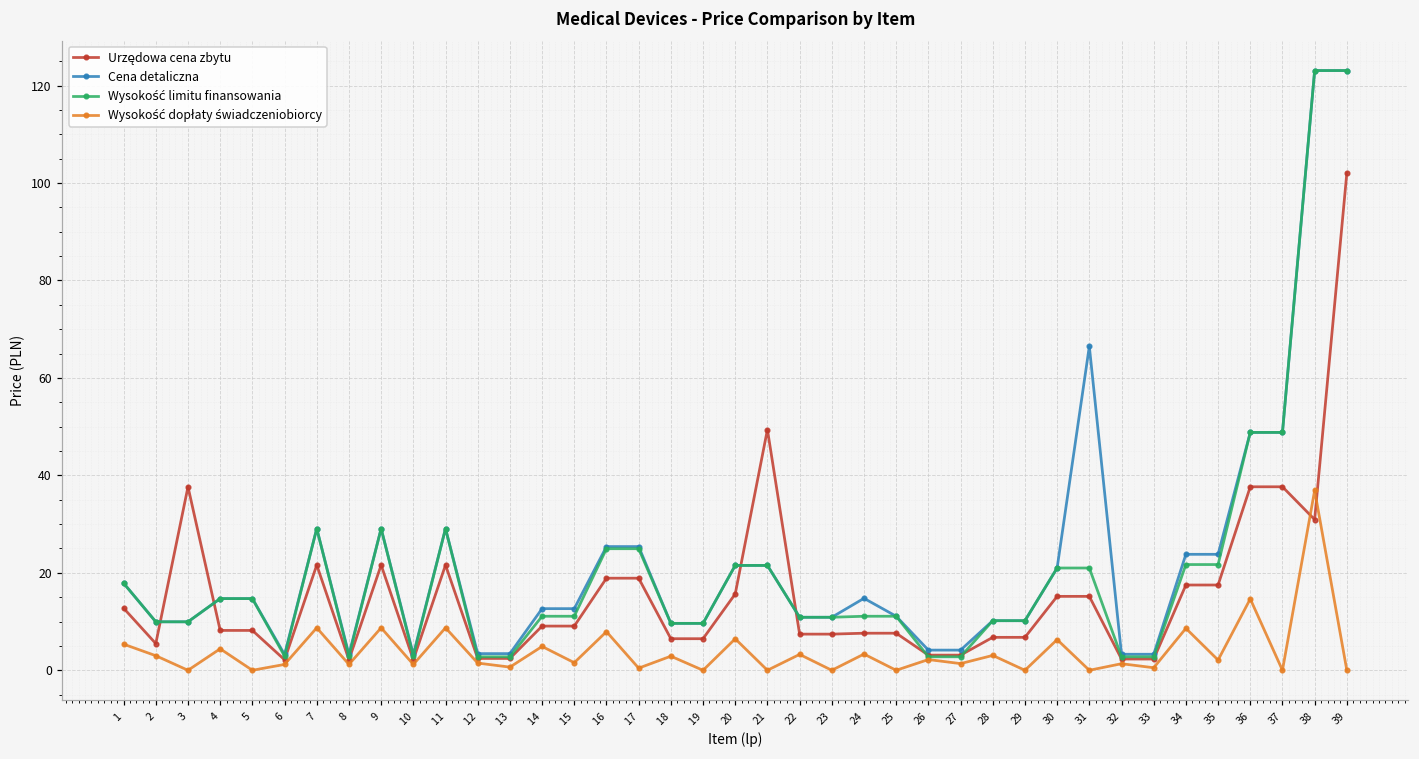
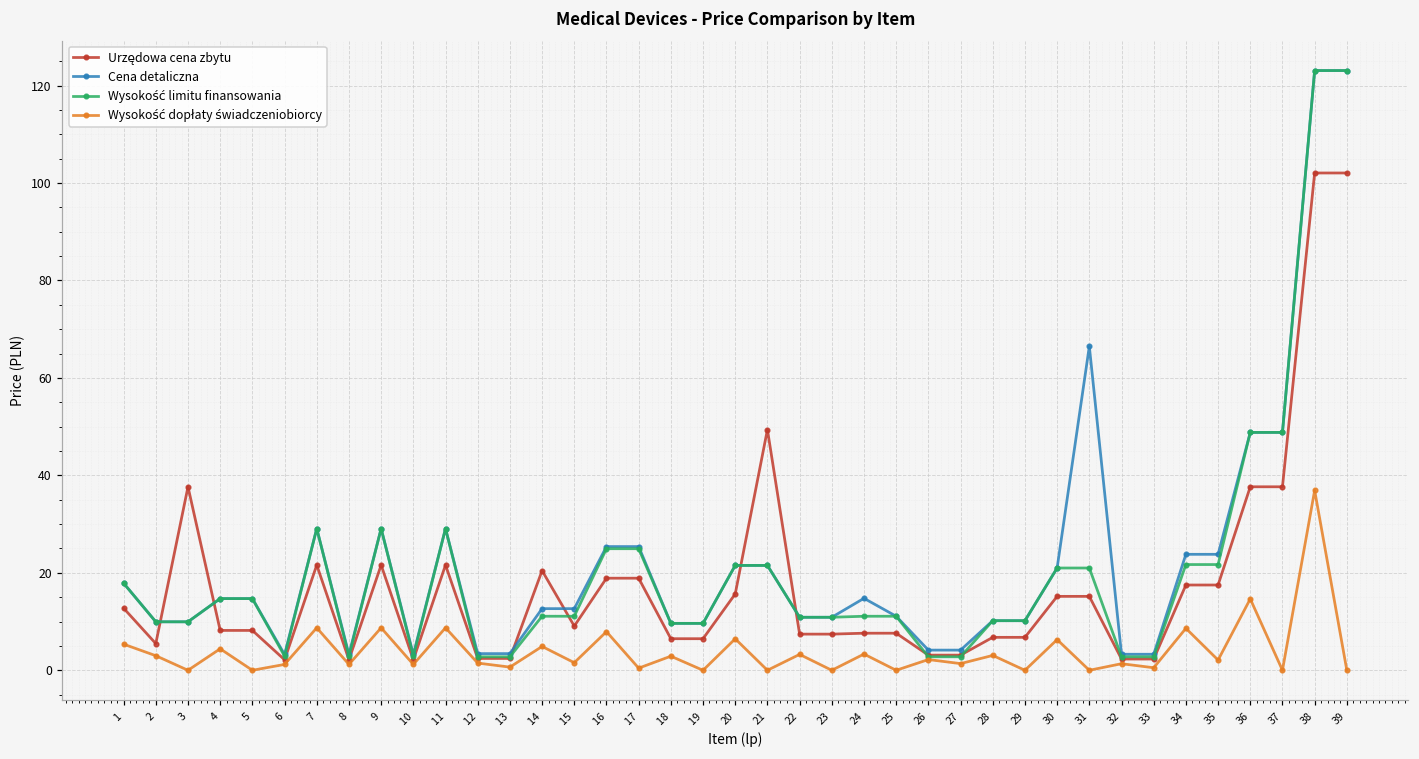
Urzędowa cena zbytu, 14: 9 -> 20
Urzędowa cena zbytu, 38: 31 -> 102
